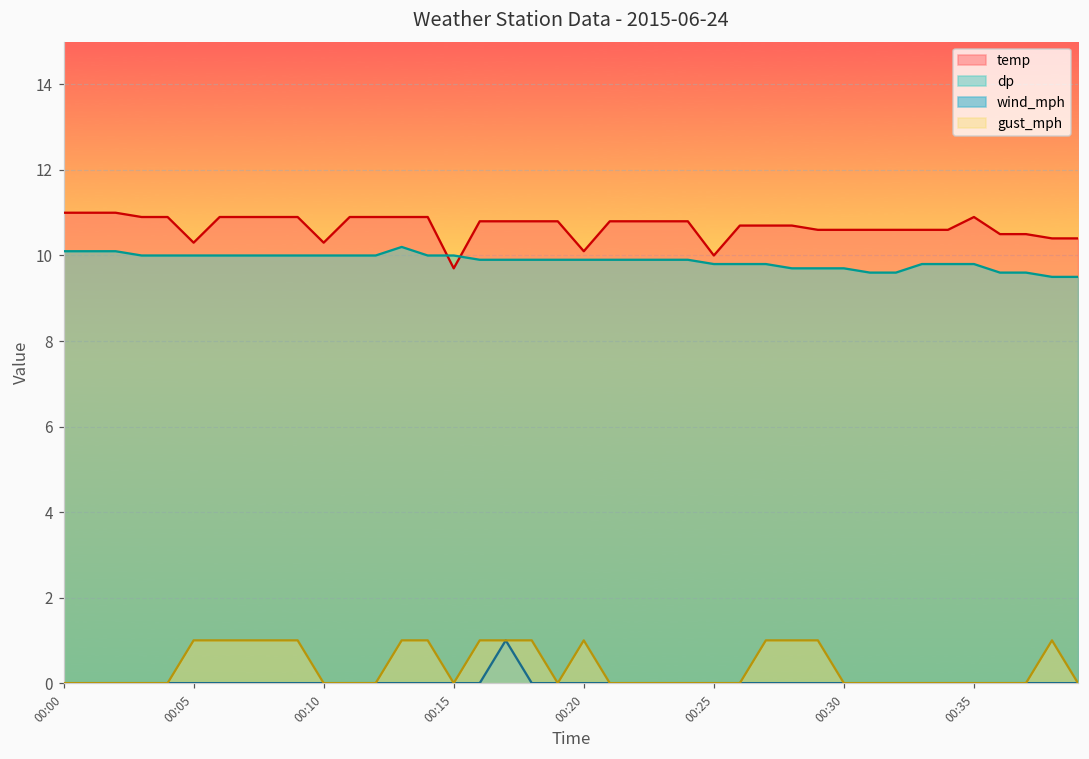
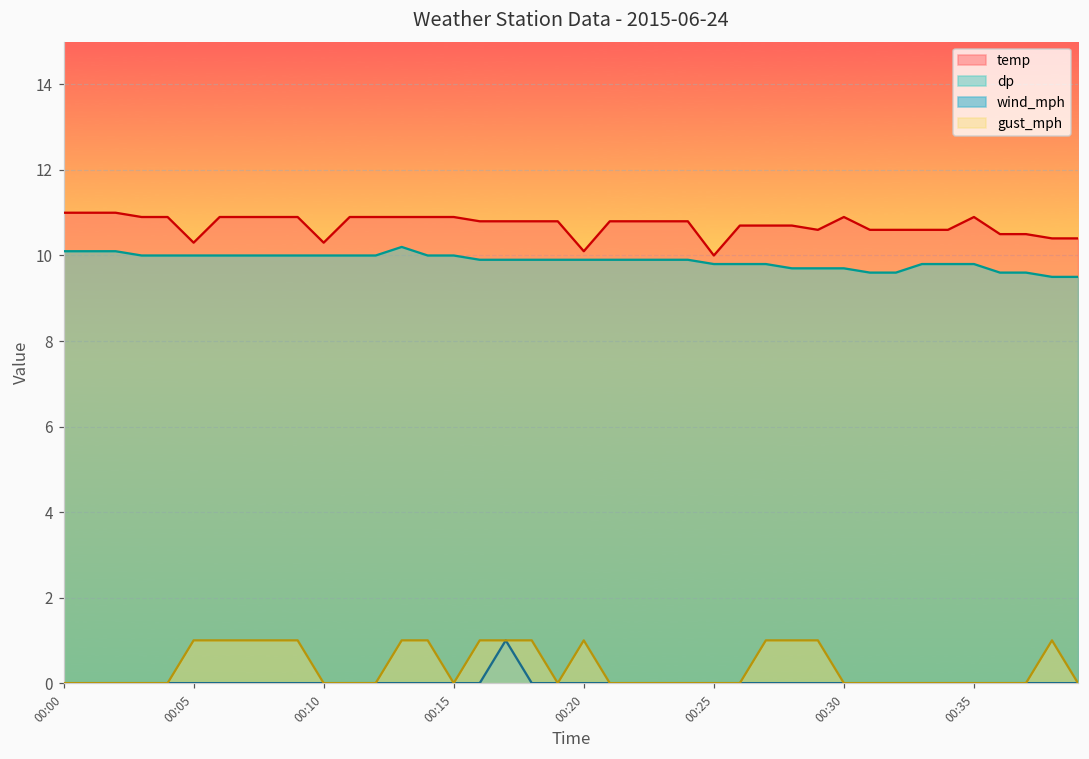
temp, 00:15: 9.7 -> 10.9
temp, 00:30: 10.6 -> 10.9
